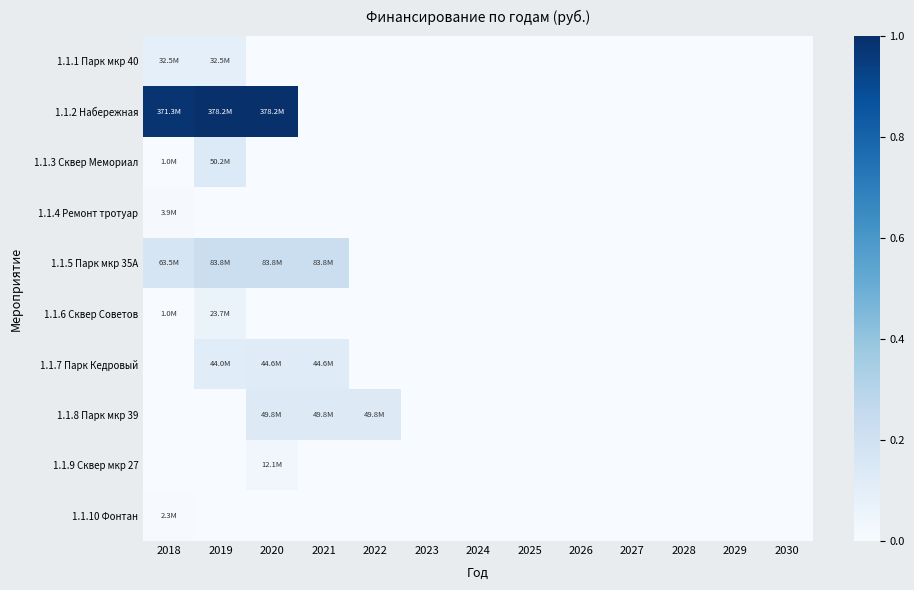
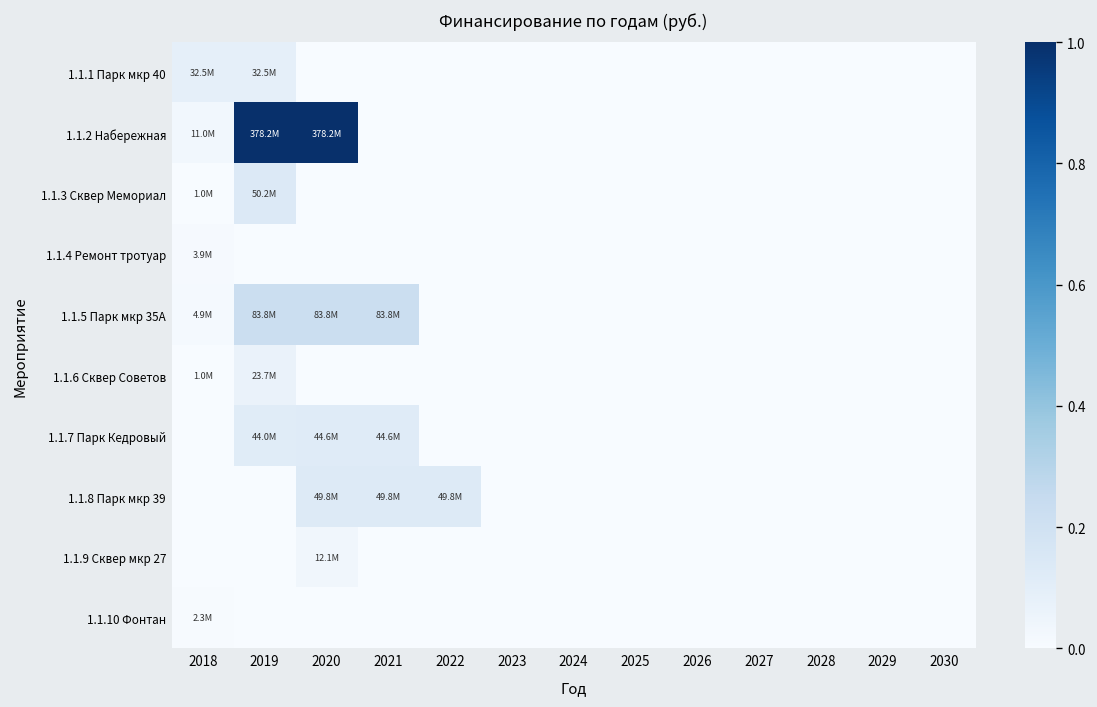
1.1.2 Набережная, 2018: 371.3M -> 11.0M
1.1.5 Парк мкр 35А, 2018: 63.5M -> 4.9M
